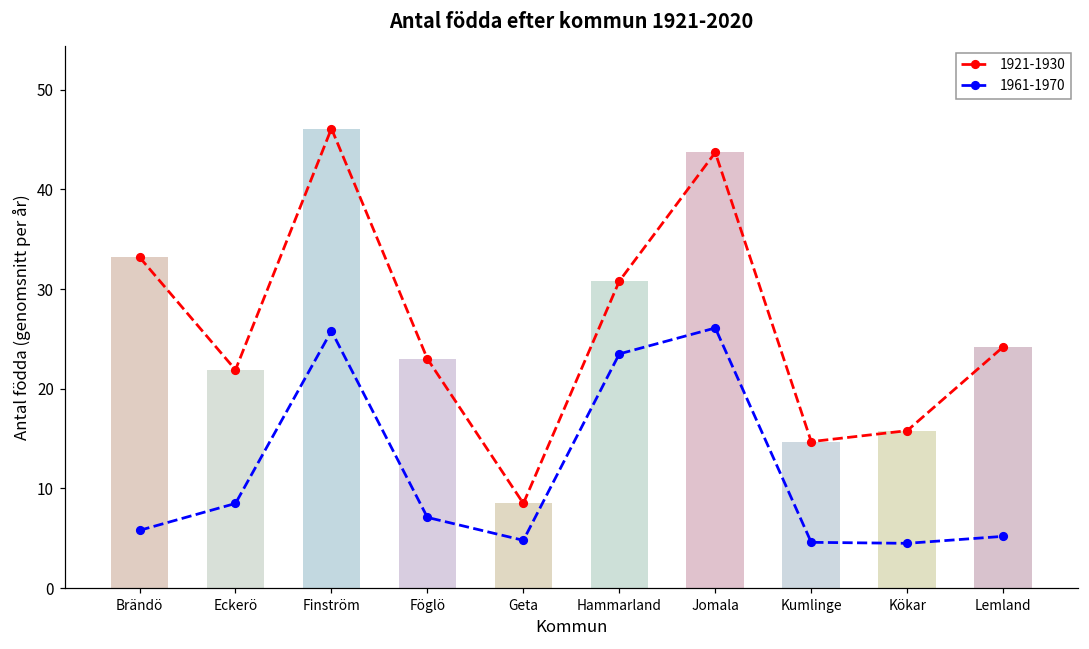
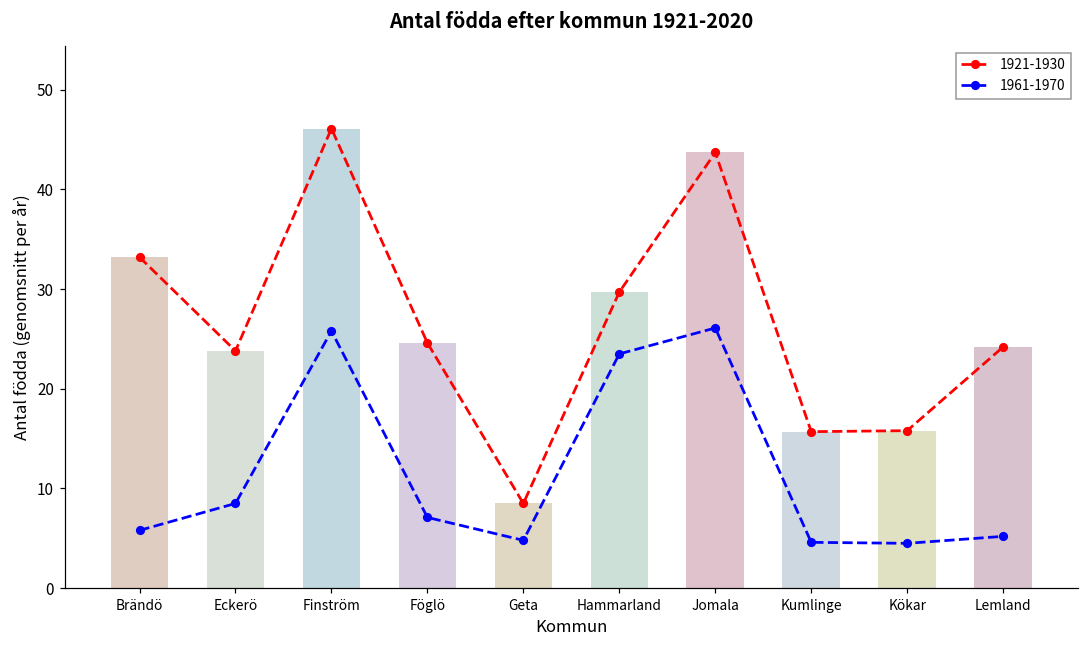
1921-1930, Eckerö: 22 -> 24
1921-1930, Föglö: 23 -> 25
1921-1930, Hammarland: 31 -> 30
1921-1930, Kumlinge: 15 -> 16
